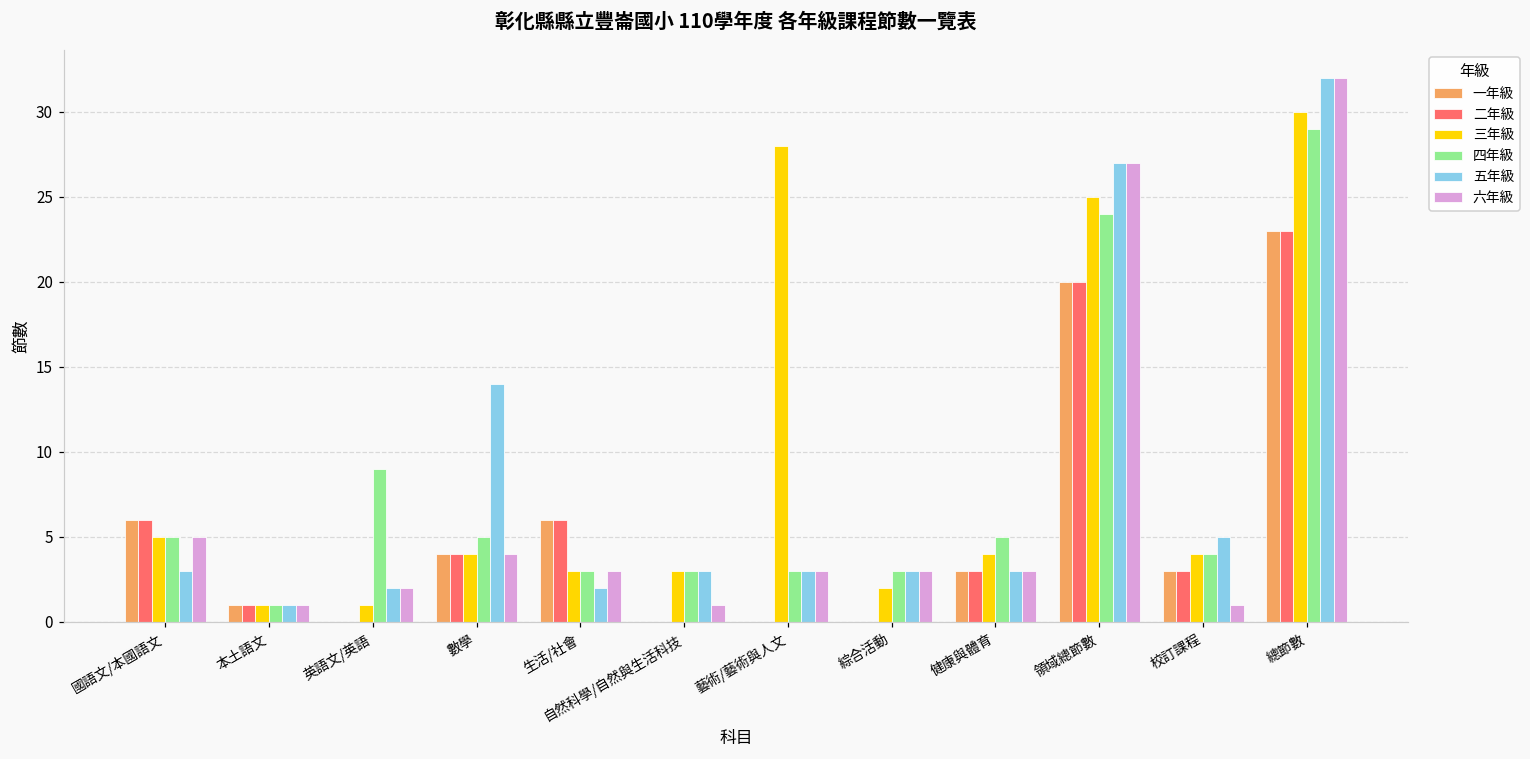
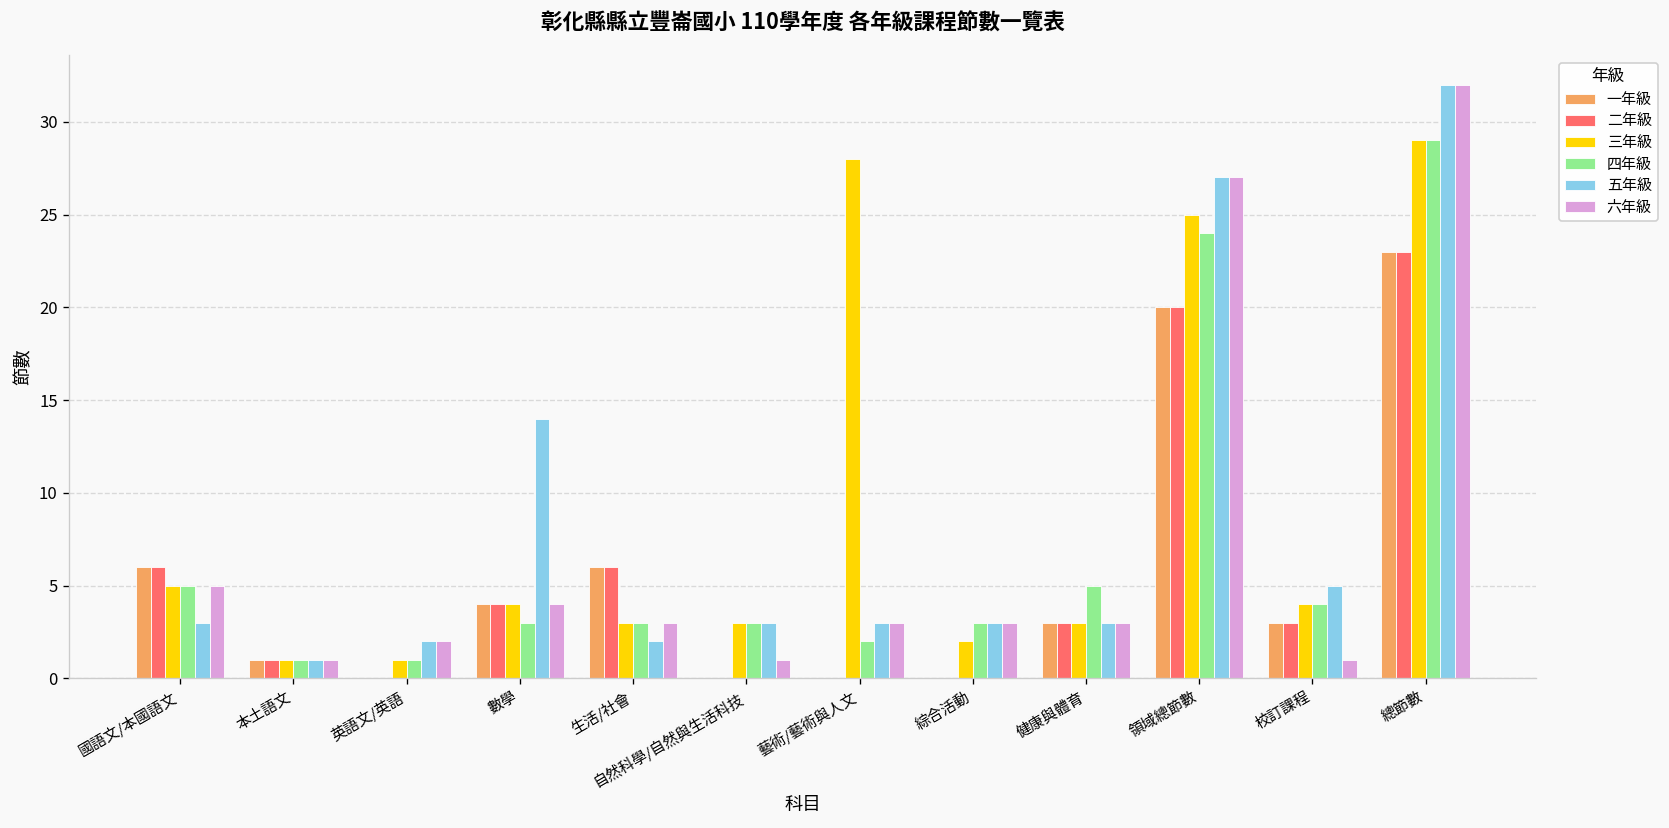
四年級, 英語文/英語: 9 -> 1
四年級, 數學: 5 -> 3
四年級, 藝術/藝術與人文: 3 -> 2
三年級, 健康與體育: 4 -> 3
三年級, 總節數: 30 -> 29
